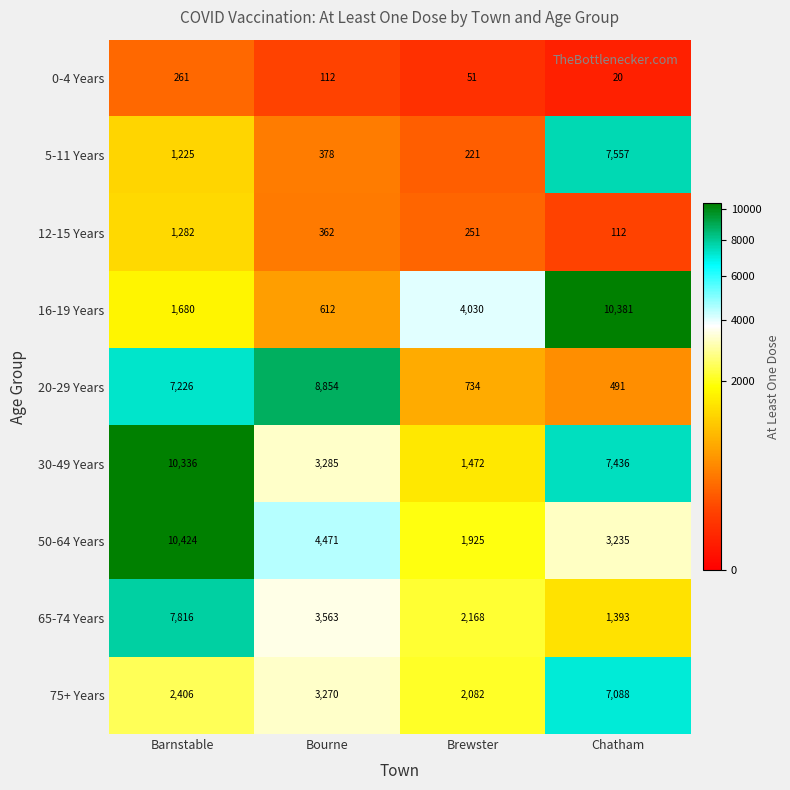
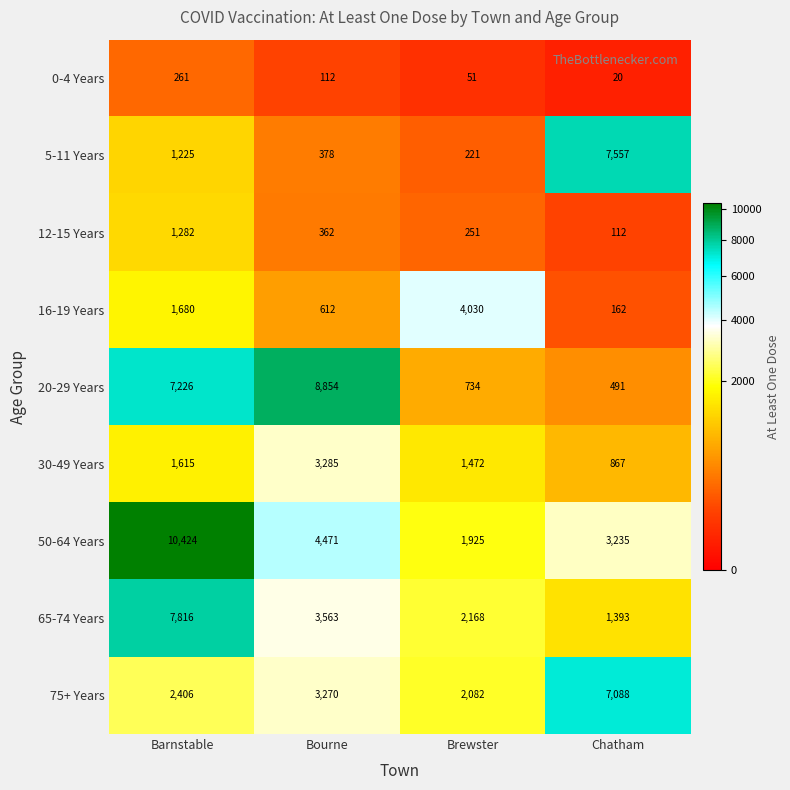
16-19 Years, Chatham: 10,381 -> 162
30-49 Years, Barnstable: 10,336 -> 1,615
30-49 Years, Chatham: 7,436 -> 867
